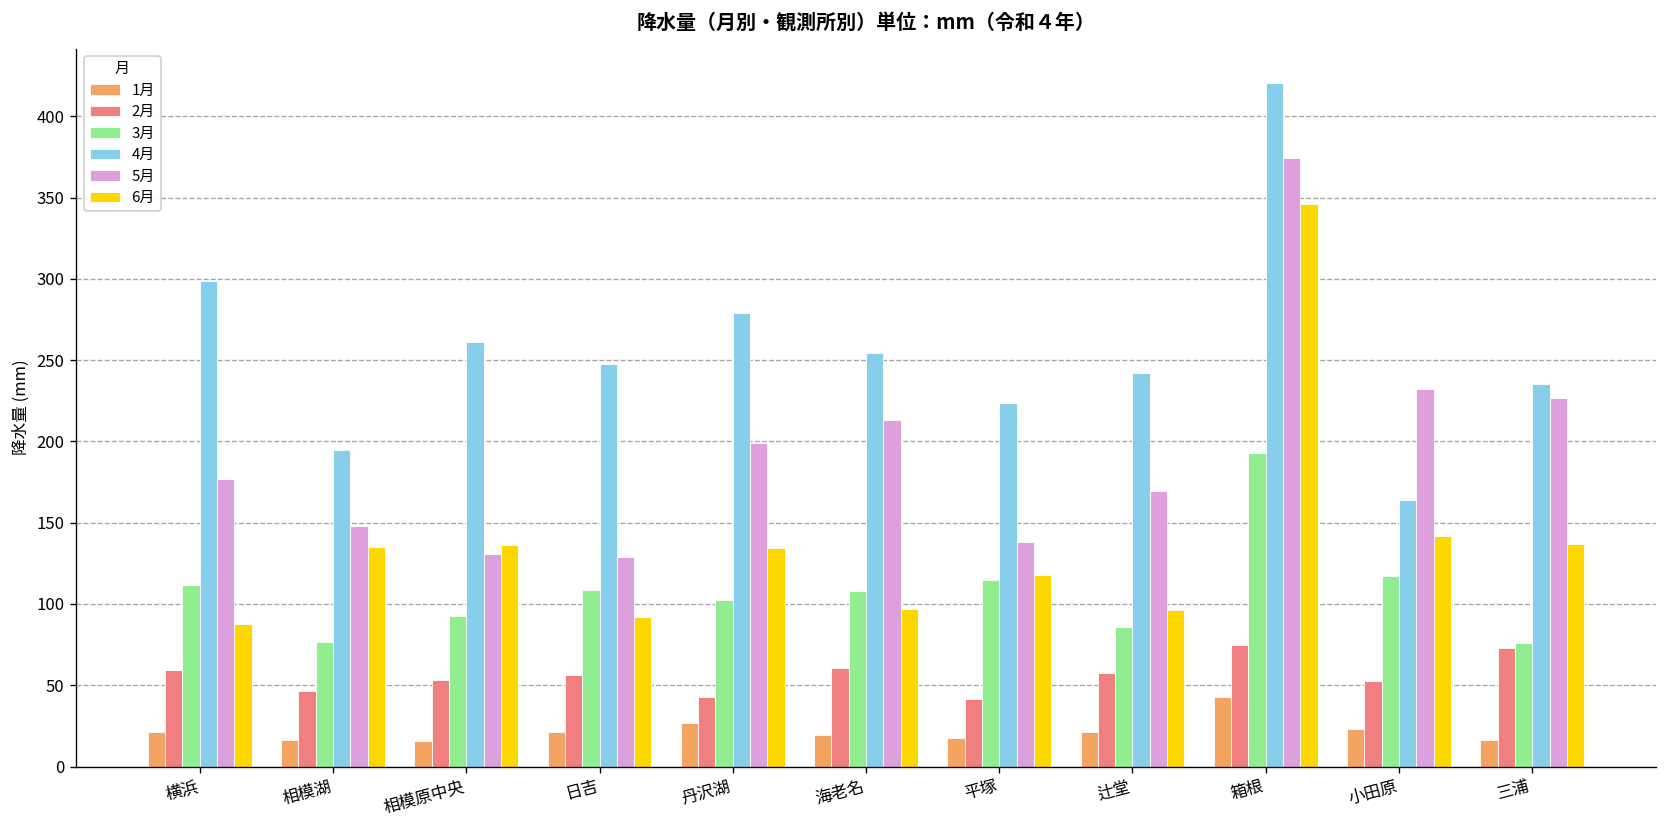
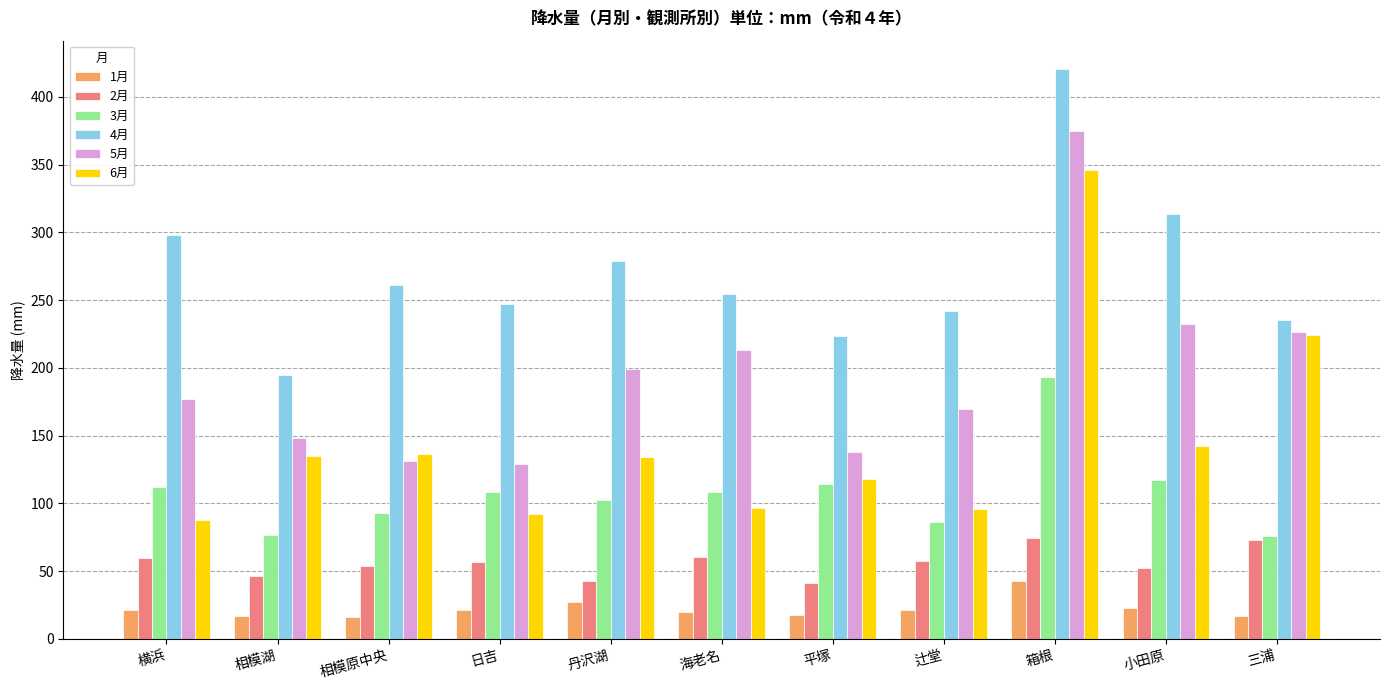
4月, 小田原: 164 -> 314
6月, 三浦: 137 -> 224
